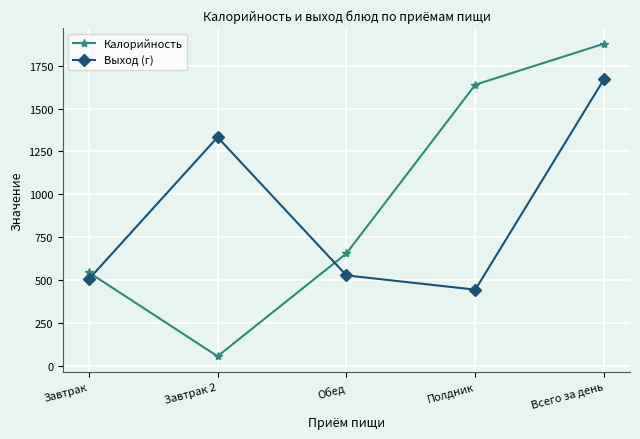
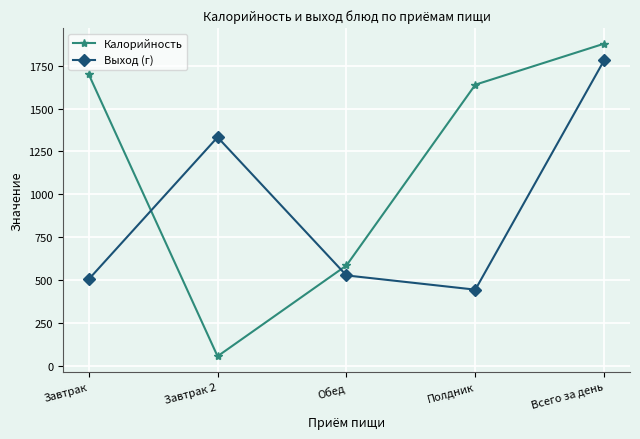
Калорийность, Завтрак: 550 -> 1700
Калорийность, Обед: 660 -> 590
Выход (г), Всего за день: 1670 -> 1780
